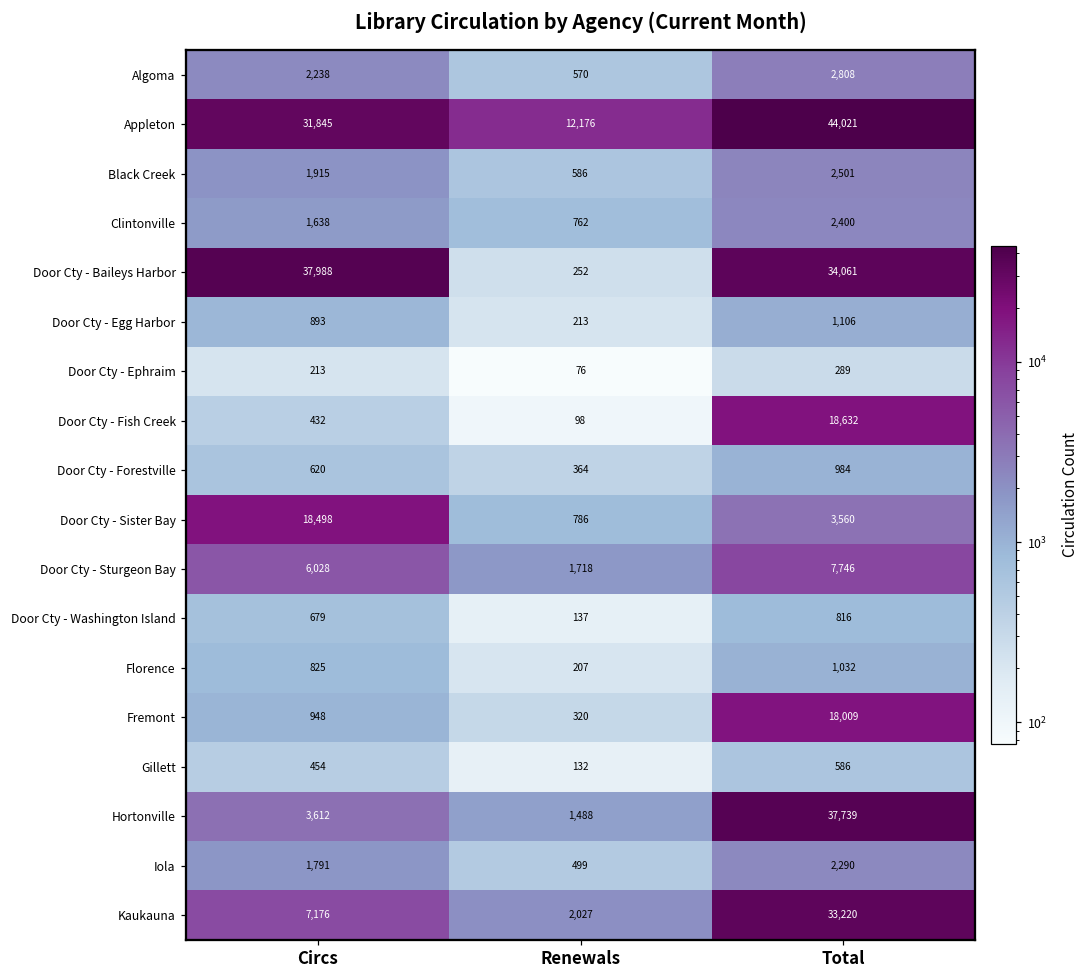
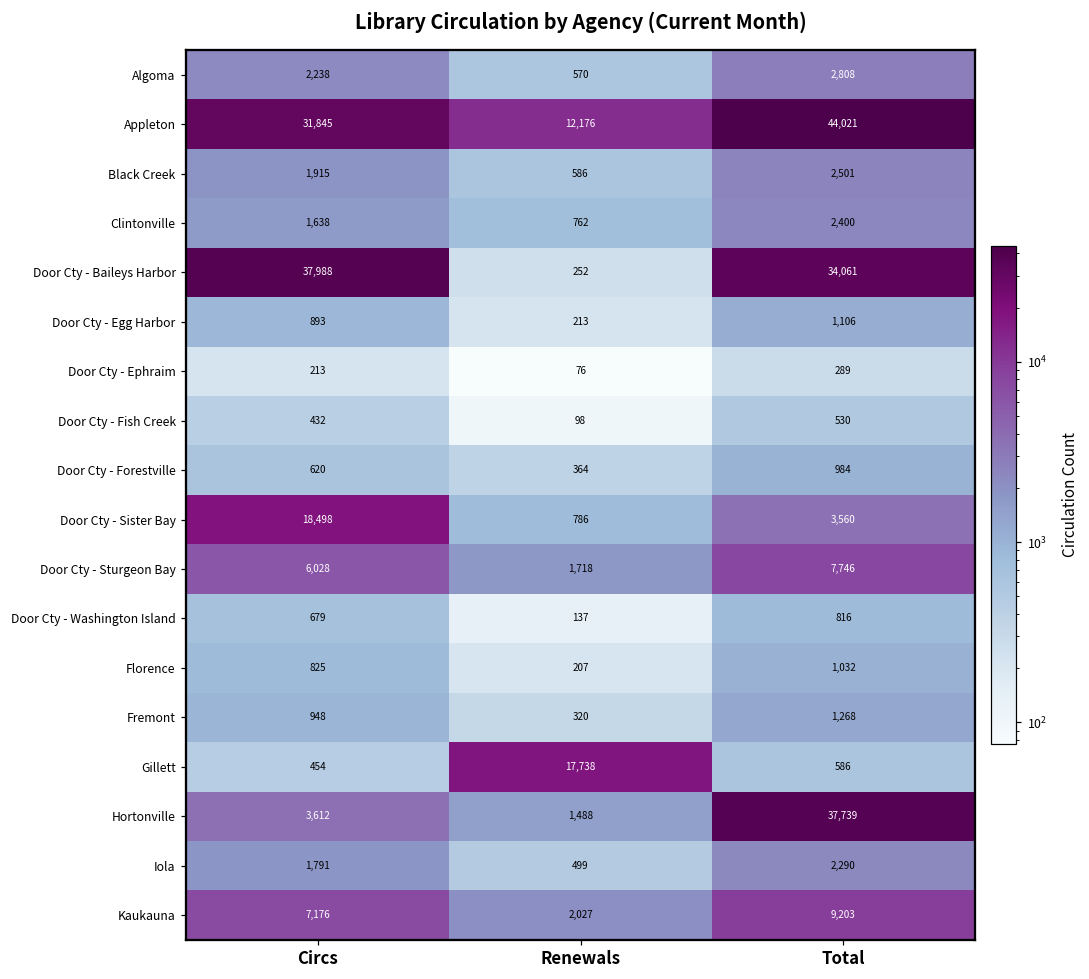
Door Cty - Fish Creek, Total: 18,632 -> 530
Fremont, Total: 18,009 -> 1,268
Gillett, Renewals: 132 -> 17,738
Kaukauna, Total: 33,220 -> 9,203
